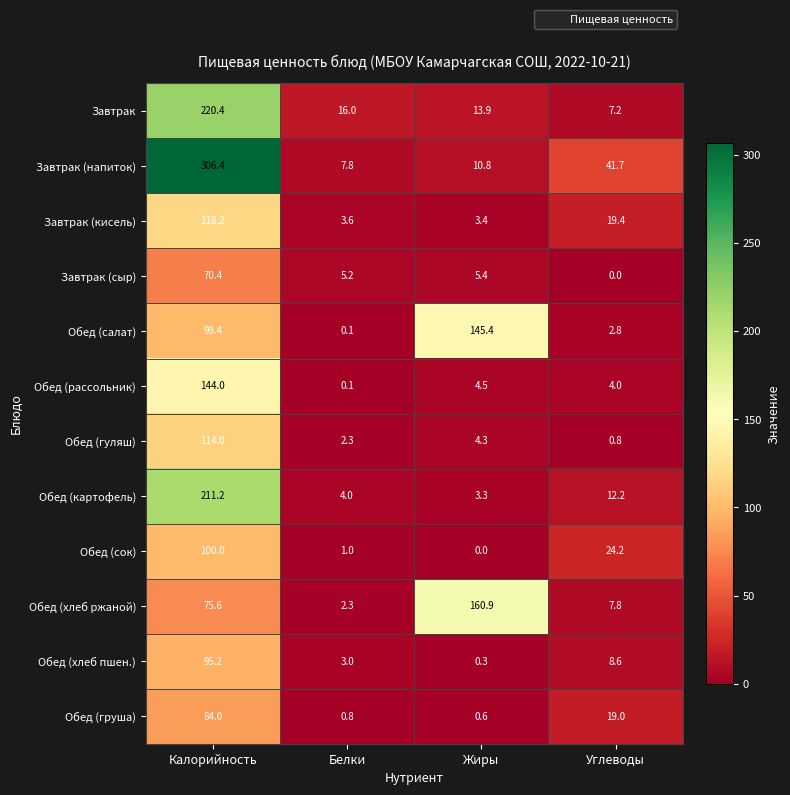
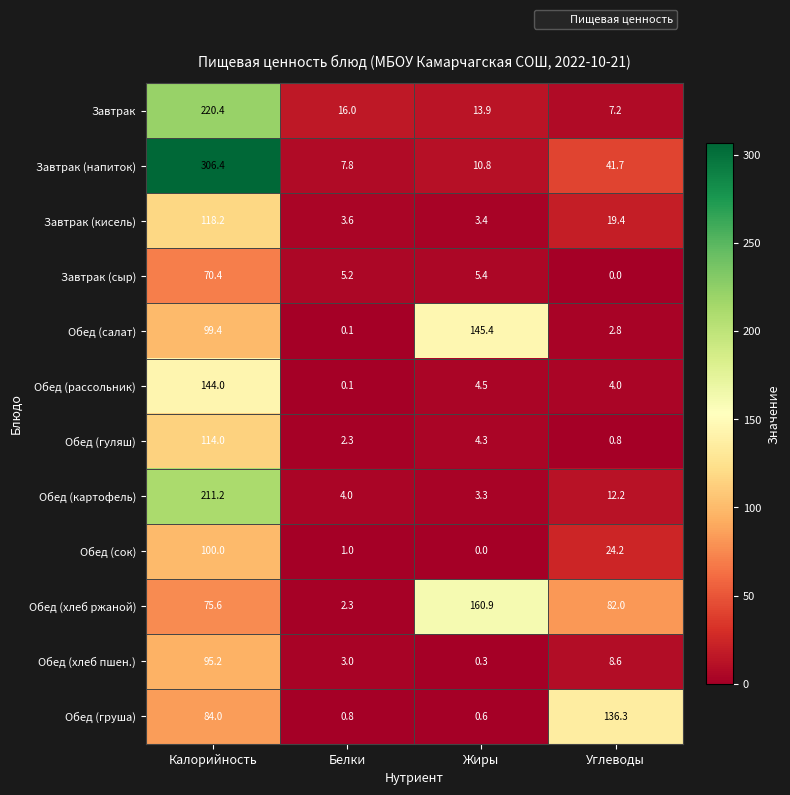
Обед (хлеб ржаной), Углеводы: 7.8 -> 82.0
Обед (груша), Углеводы: 19.0 -> 136.3
